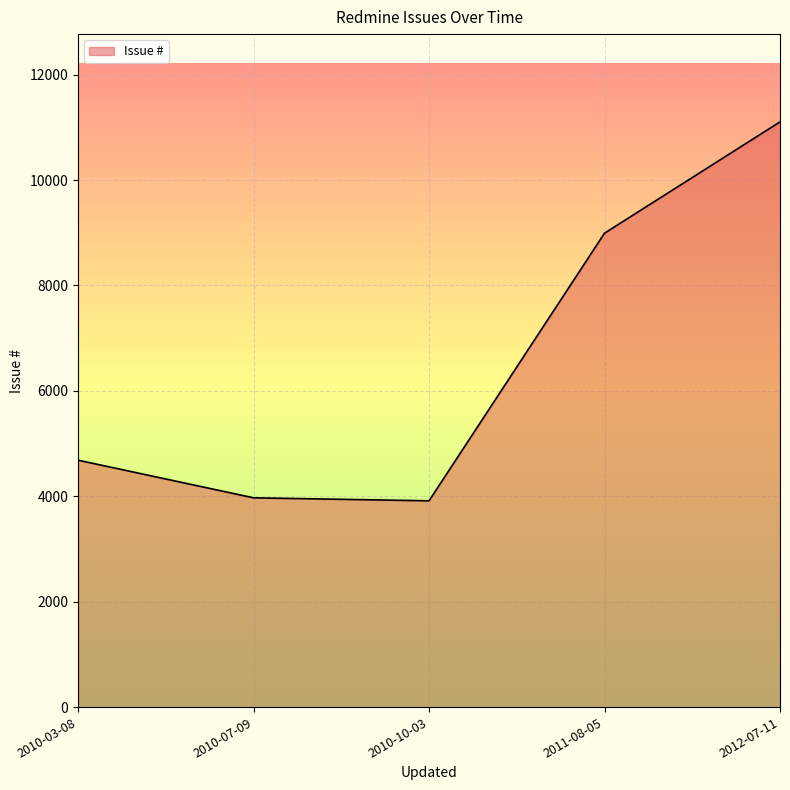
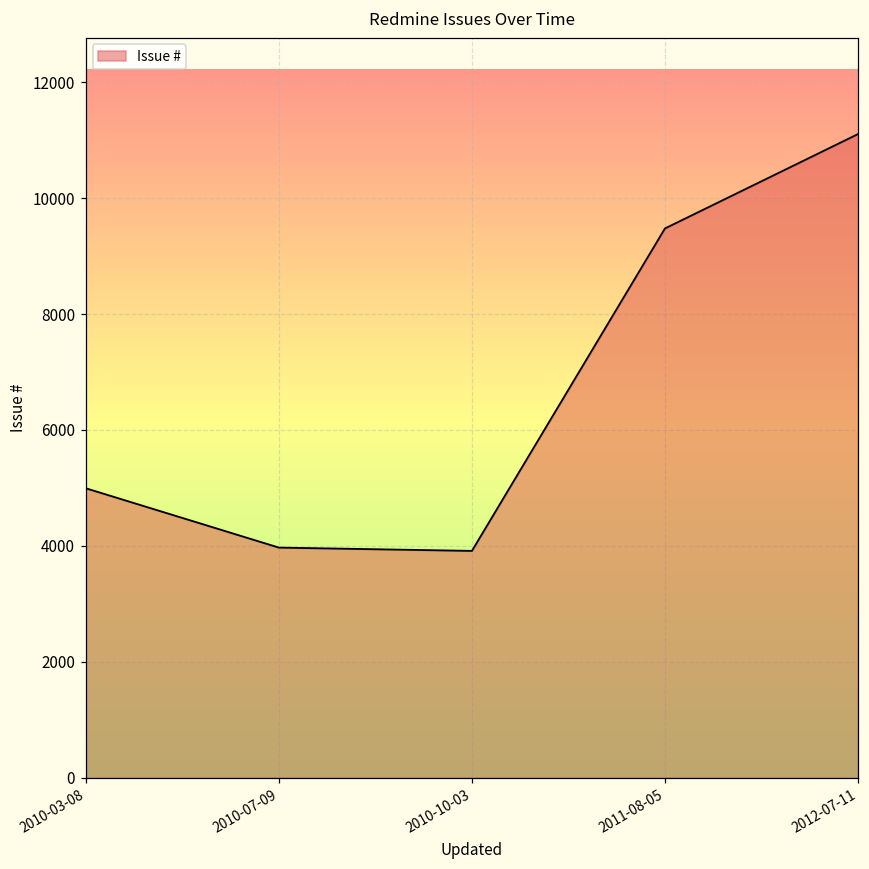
2010-03-08: 4700 -> 5000
2011-08-05: 9000 -> 9500
